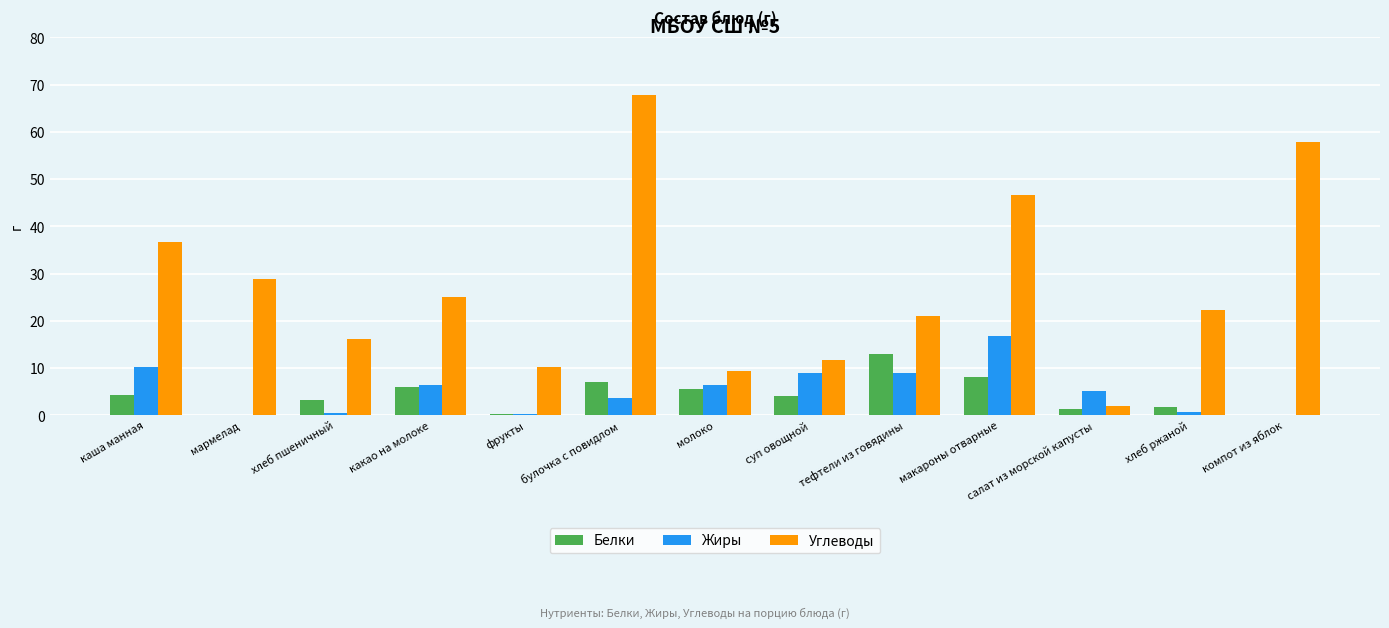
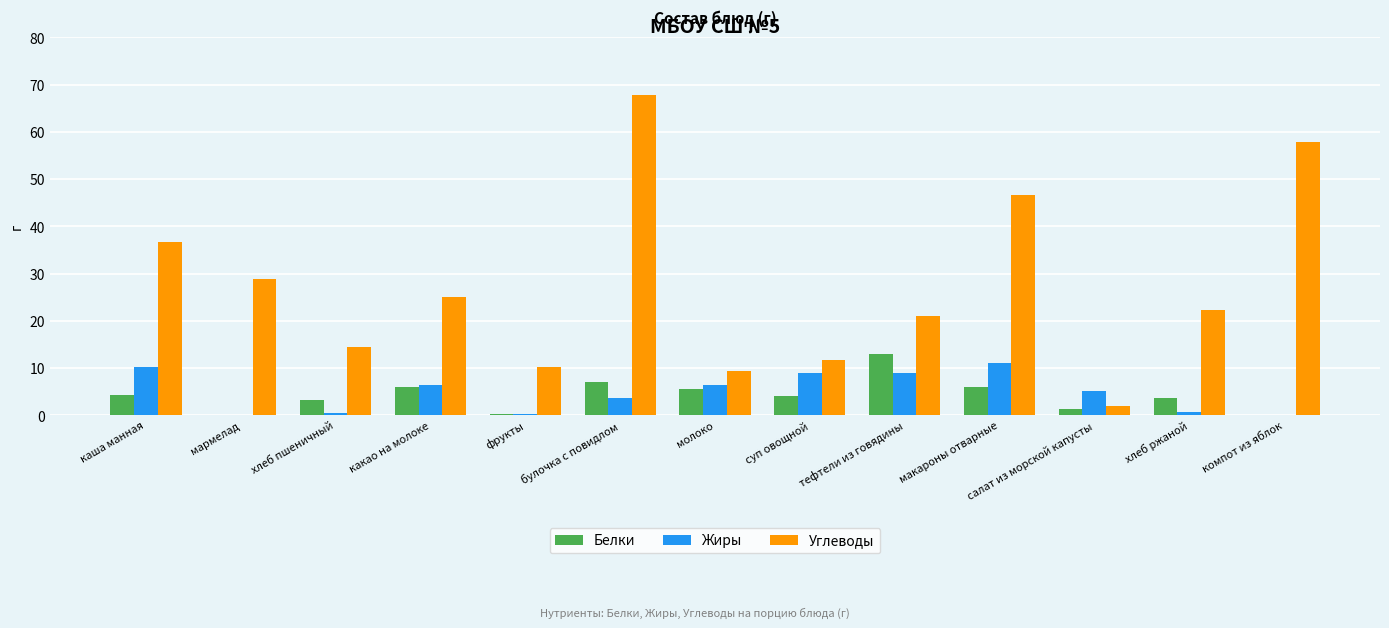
Углеводы, хлеб пшеничный: 16 -> 14
Белки, макароны отварные: 8 -> 6
Жиры, макароны отварные: 17 -> 11
Белки, хлеб ржаной: 2 -> 4
